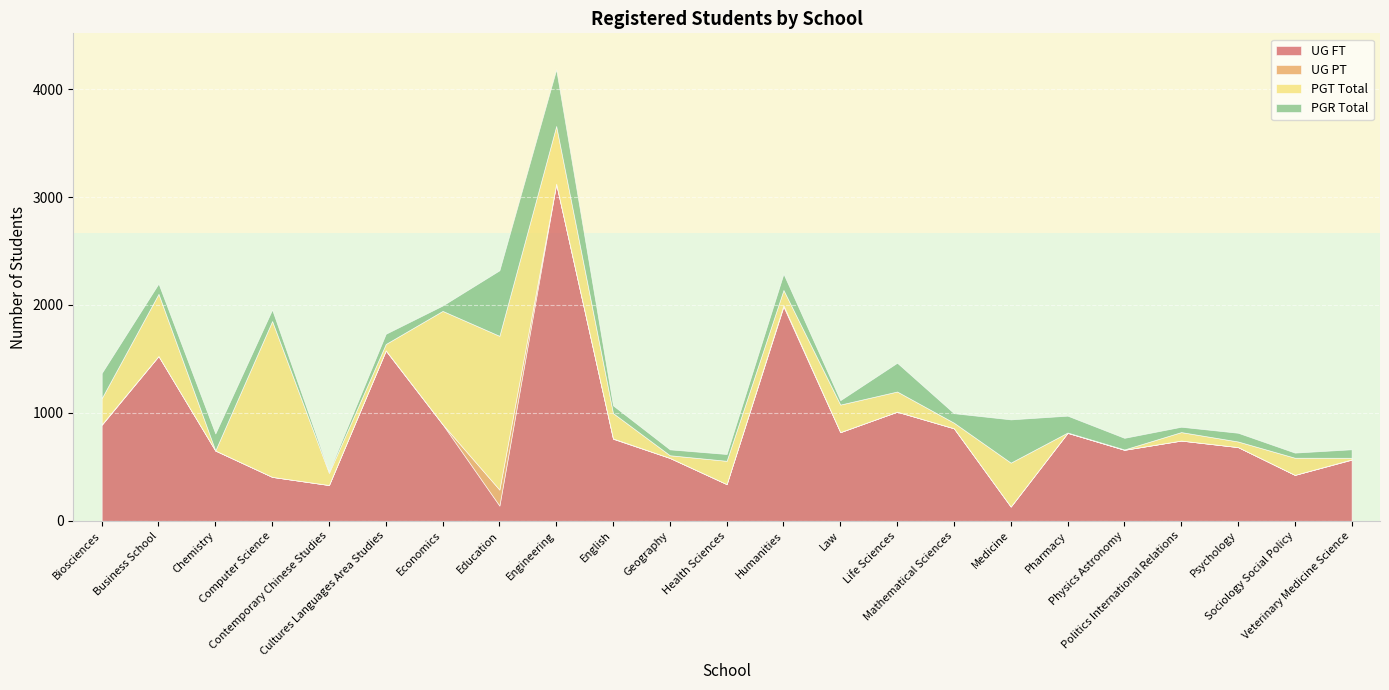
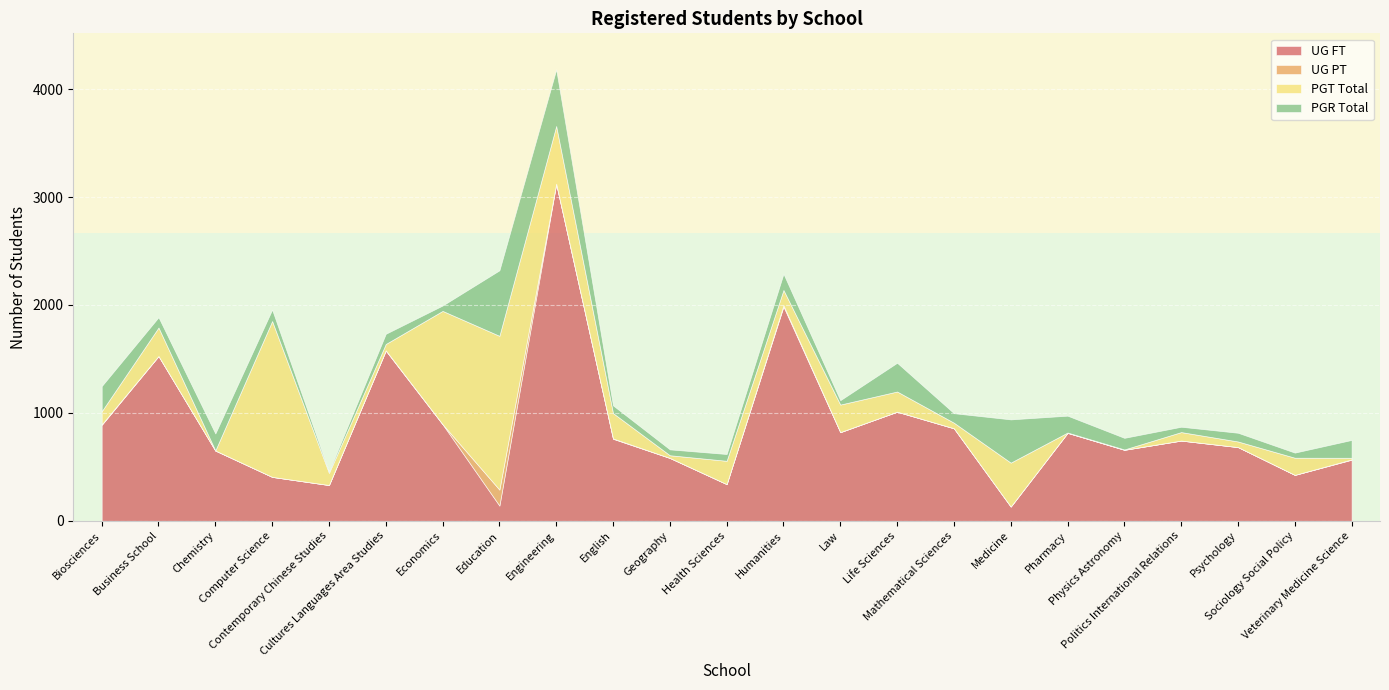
PGT Total, Biosciences: 240 -> 120
PGT Total, Business School: 580 -> 260
PGR Total, Veterinary Medicine Science: 80 -> 170
